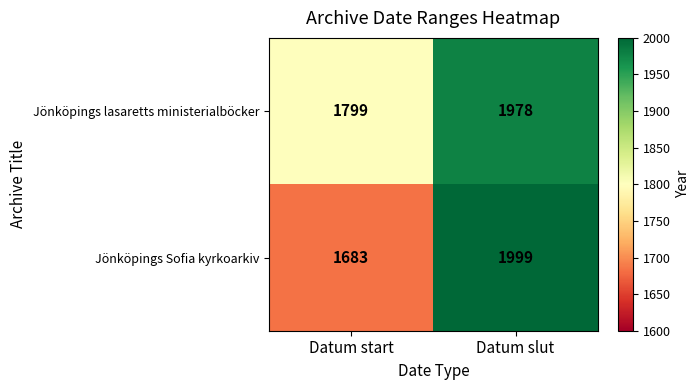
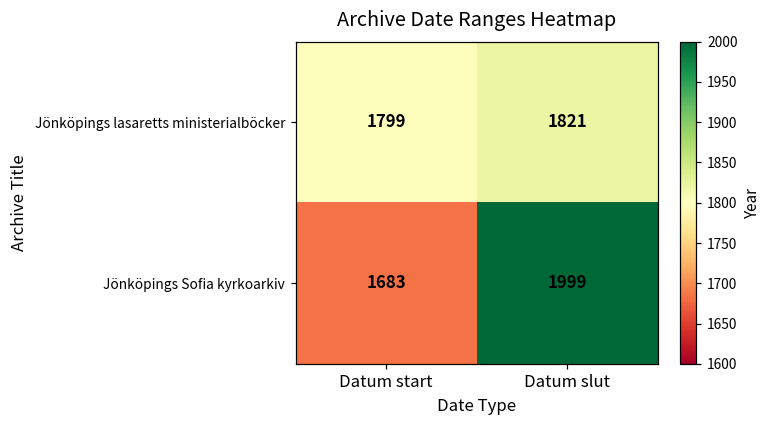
Jönköpings lasaretts ministerialböcker, Datum slut: 1978 -> 1821
